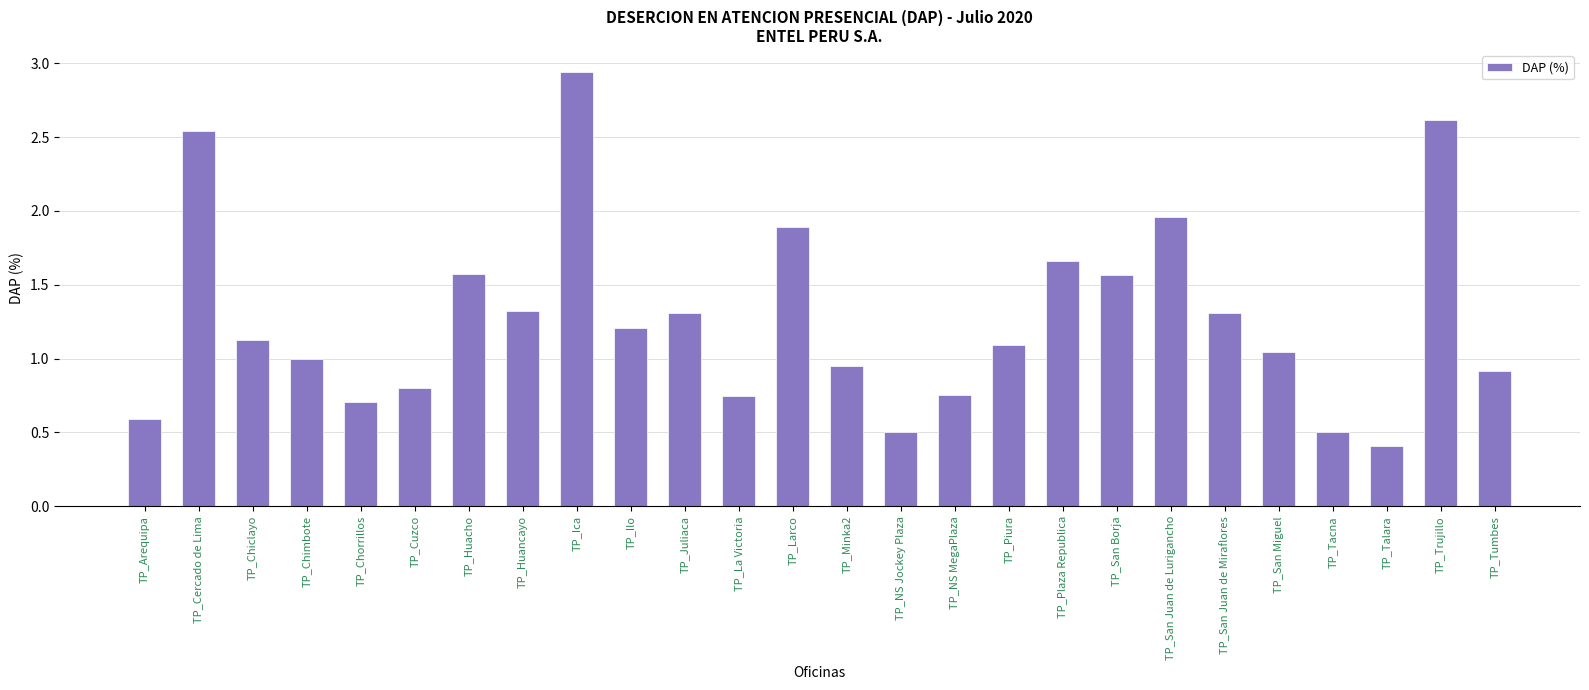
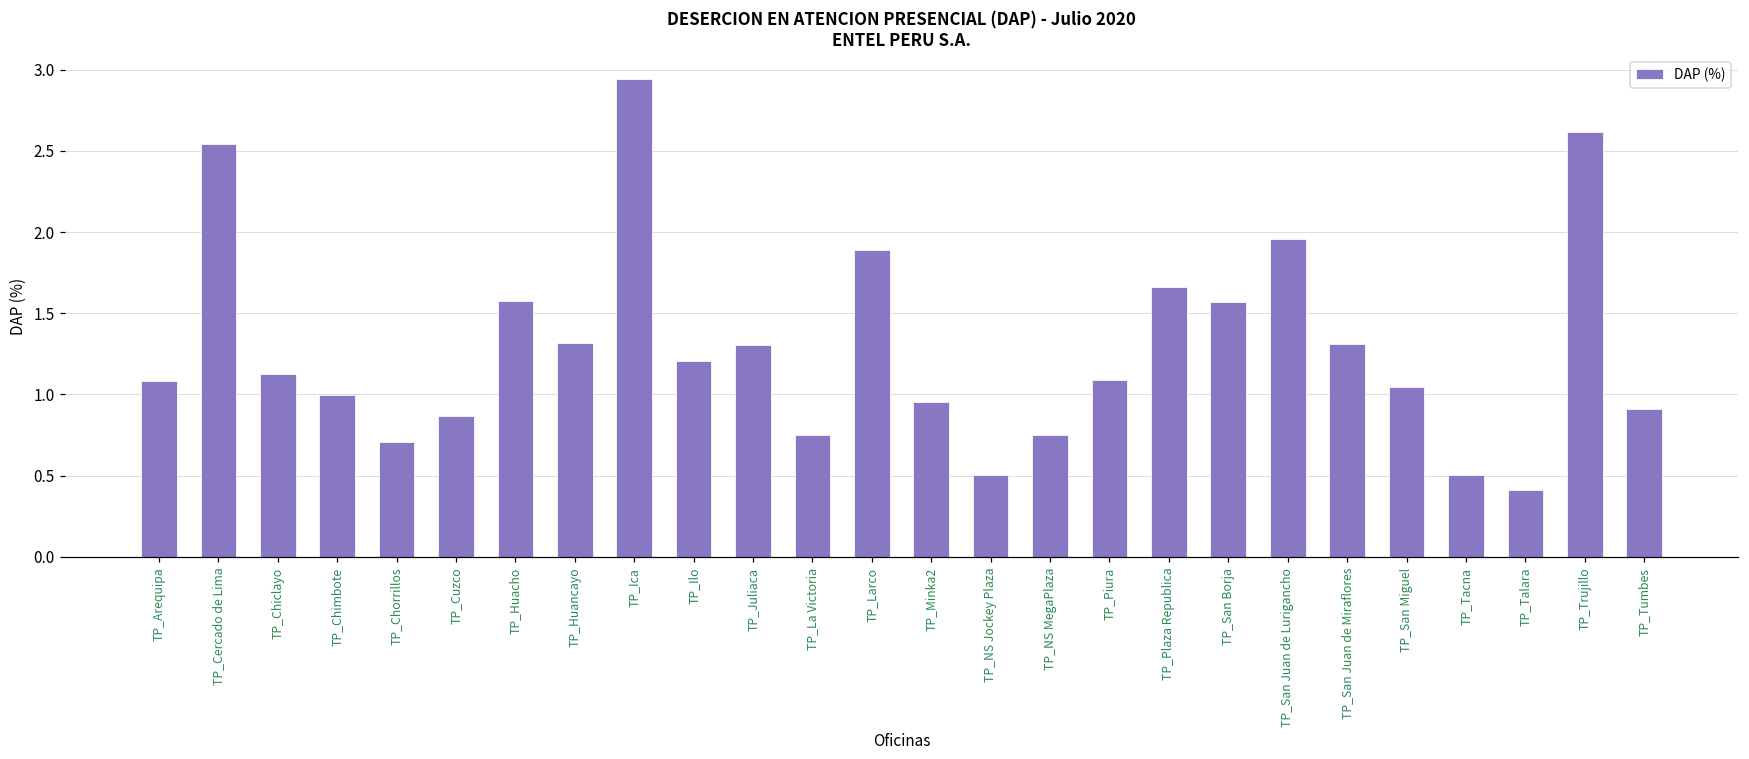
TP_Arequipa: 0.59 -> 1.08
TP_Cuzco: 0.80 -> 0.87
